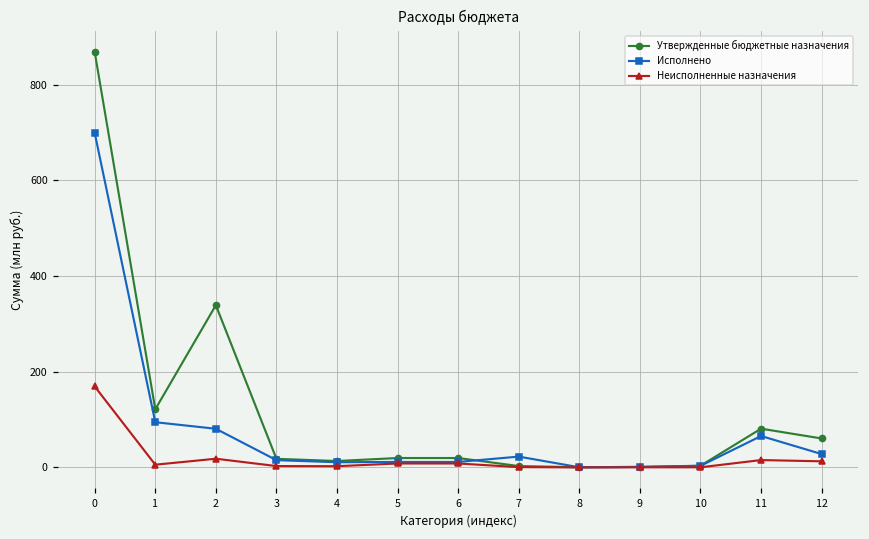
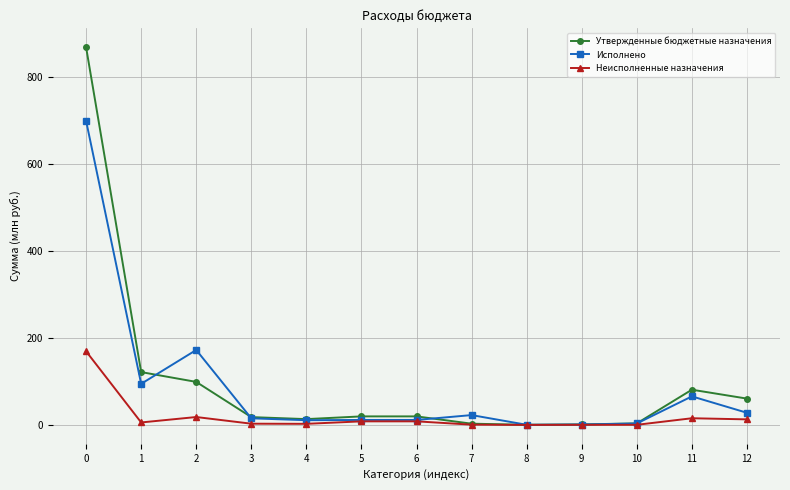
Утвержденные бюджетные назначения, 2: 340 -> 100
Исполнено, 2: 80 -> 170
